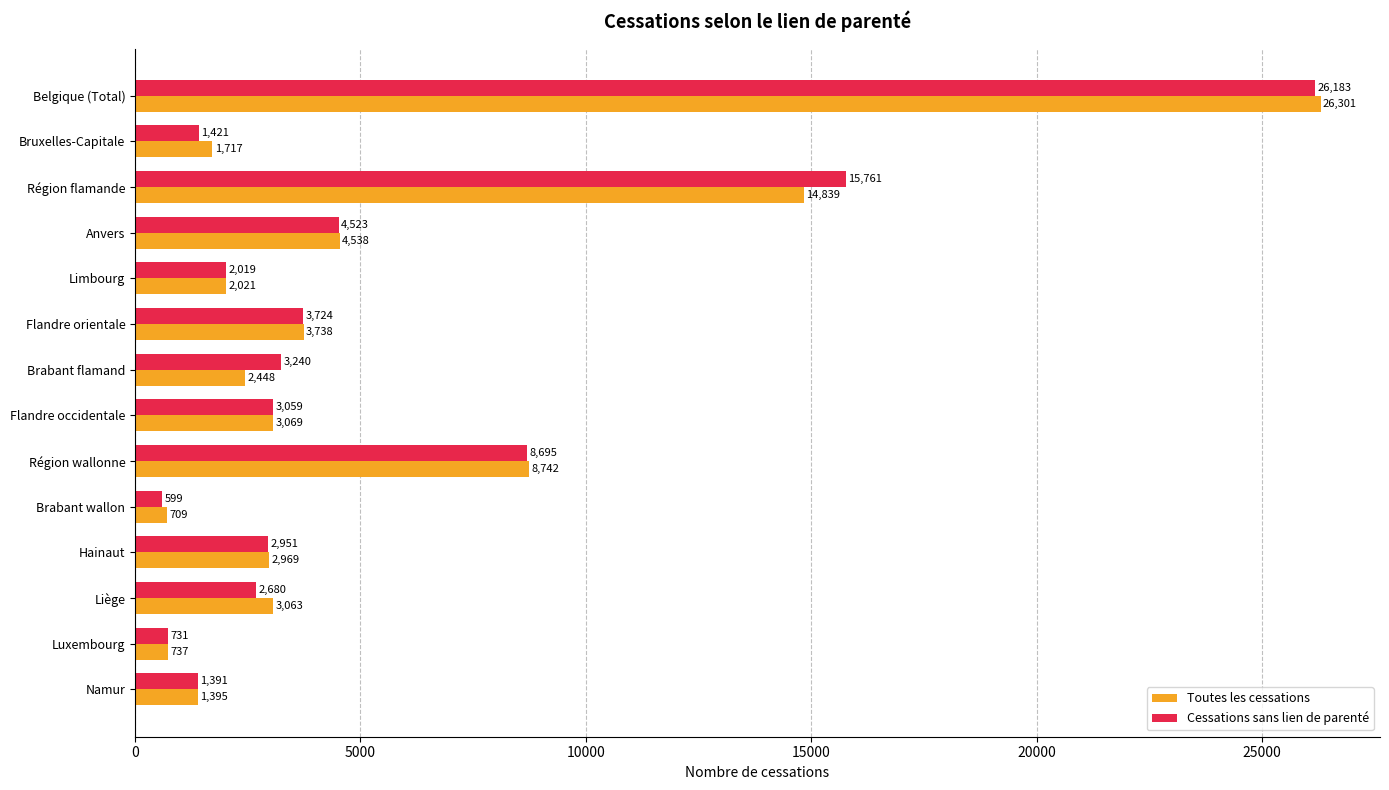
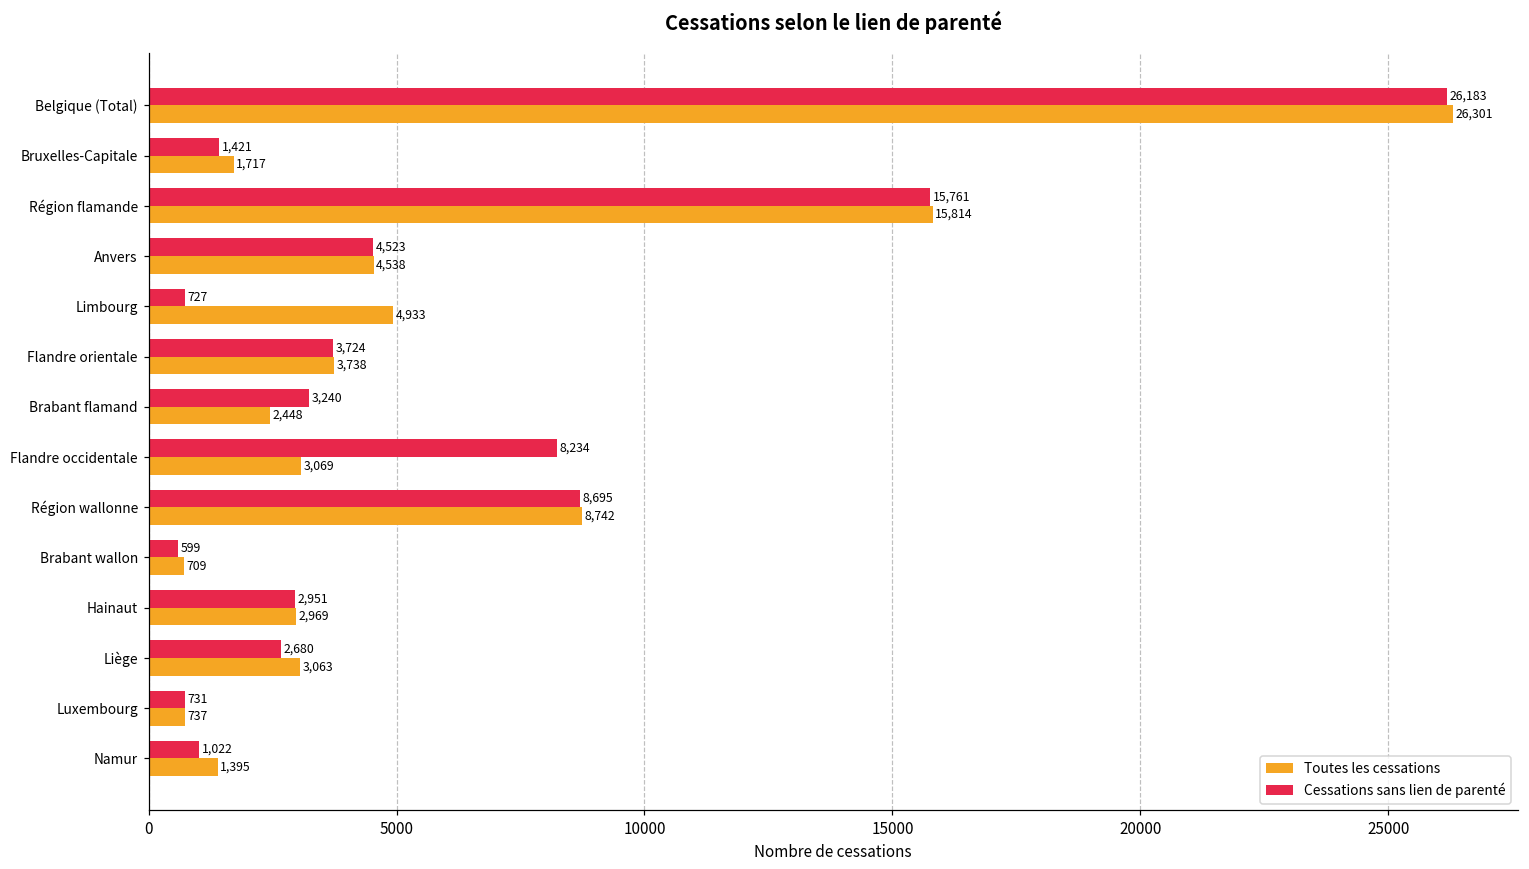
Toutes les cessations, Région flamande: 14,839 -> 15,814
Cessations sans lien de parenté, Limbourg: 2,019 -> 727
Toutes les cessations, Limbourg: 2,021 -> 4,933
Cessations sans lien de parenté, Flandre occidentale: 3,059 -> 8,234
Cessations sans lien de parenté, Namur: 1,391 -> 1,022
